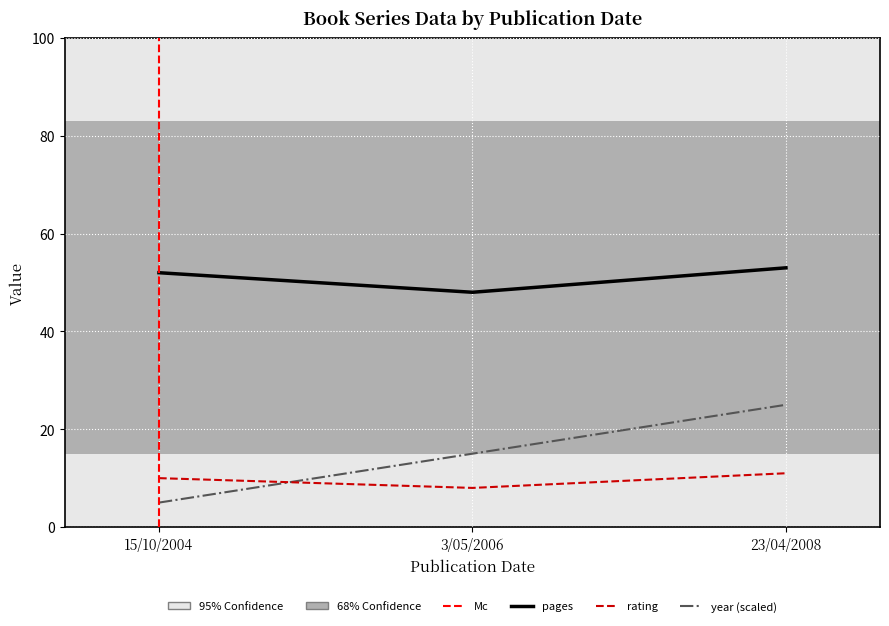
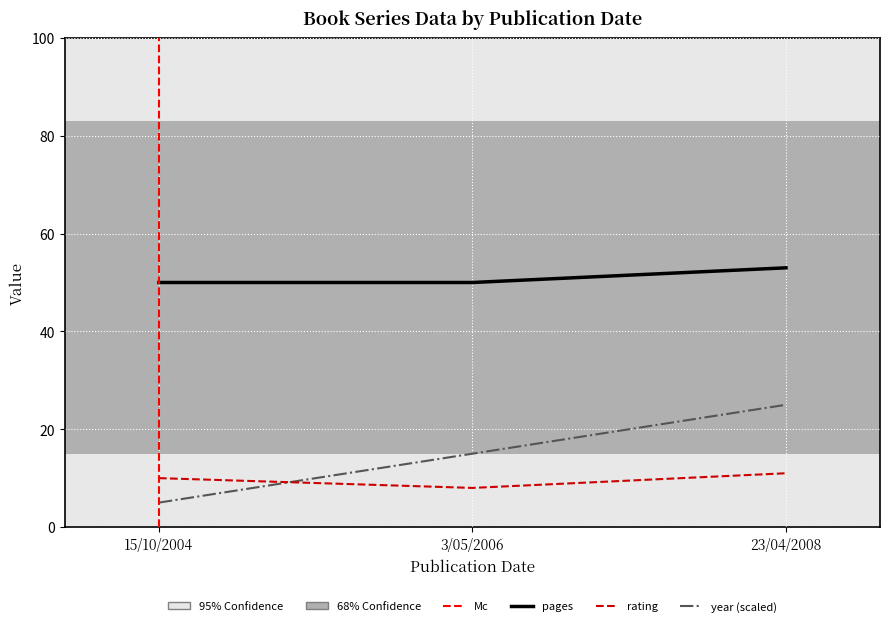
pages, 15/10/2004: 52 -> 50
pages, 3/05/2006: 48 -> 50
